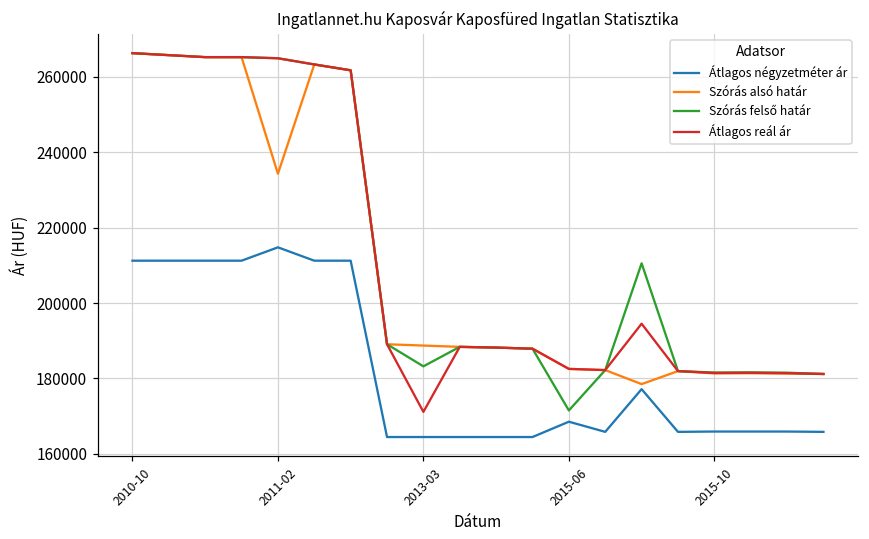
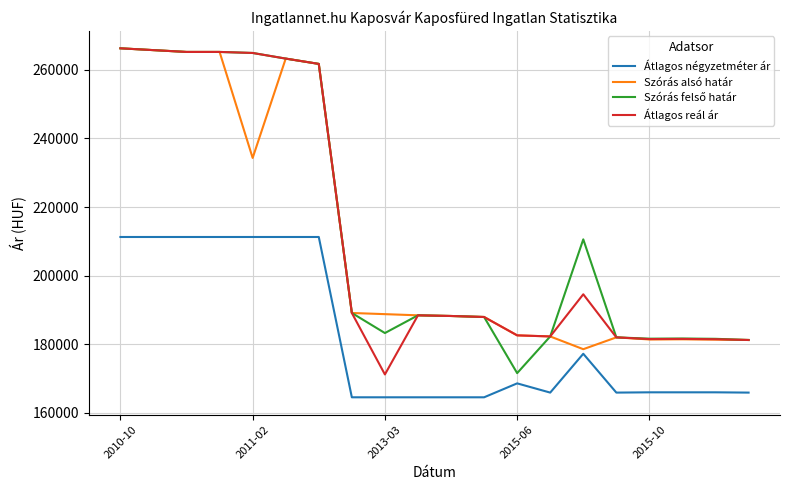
Átlagos négyzetméter ár, 2011-02: 215000 -> 211000
